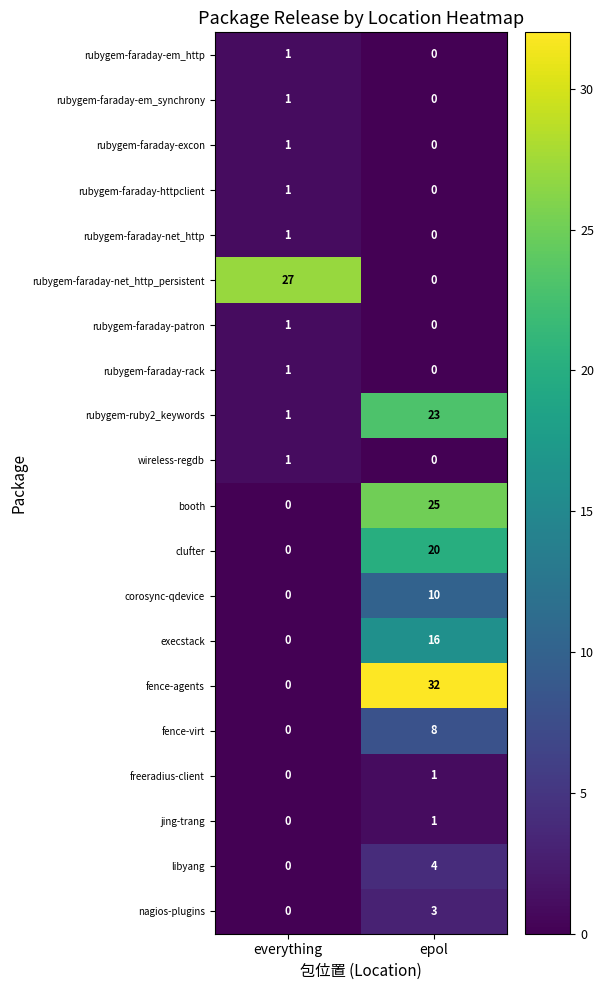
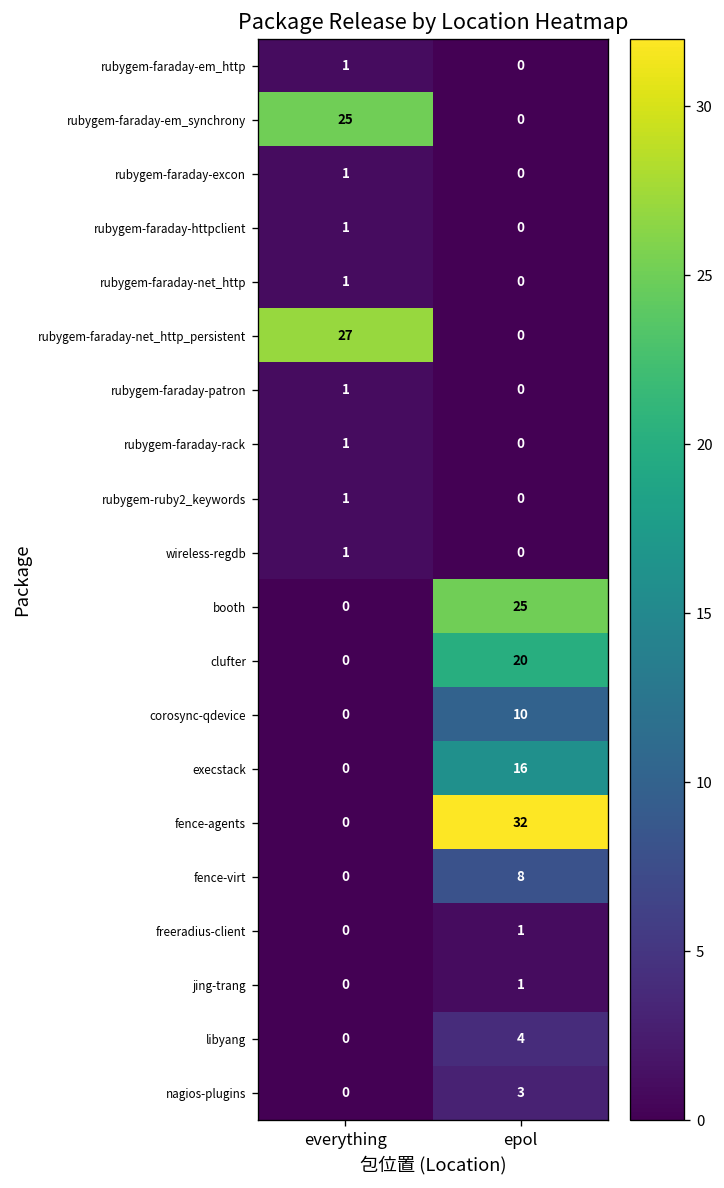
rubygem-faraday-em_synchrony, everything: 1 -> 25
rubygem-ruby2_keywords, epol: 23 -> 0
